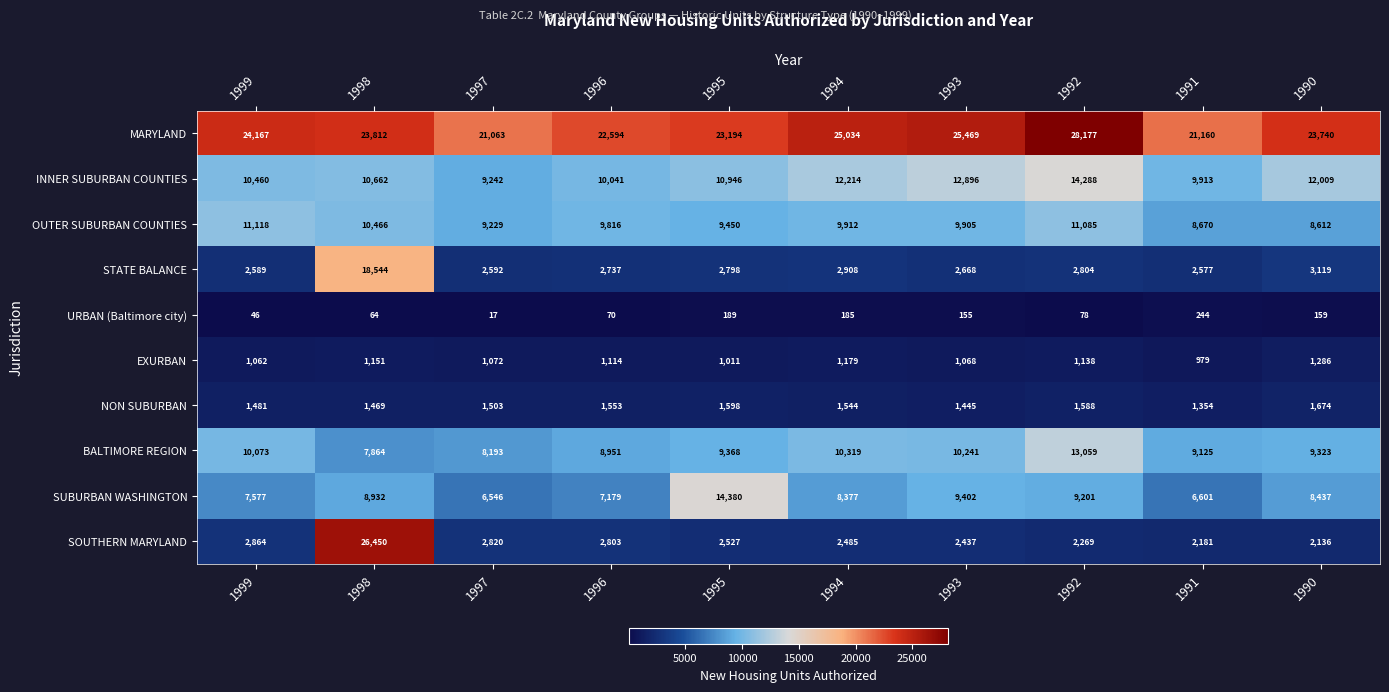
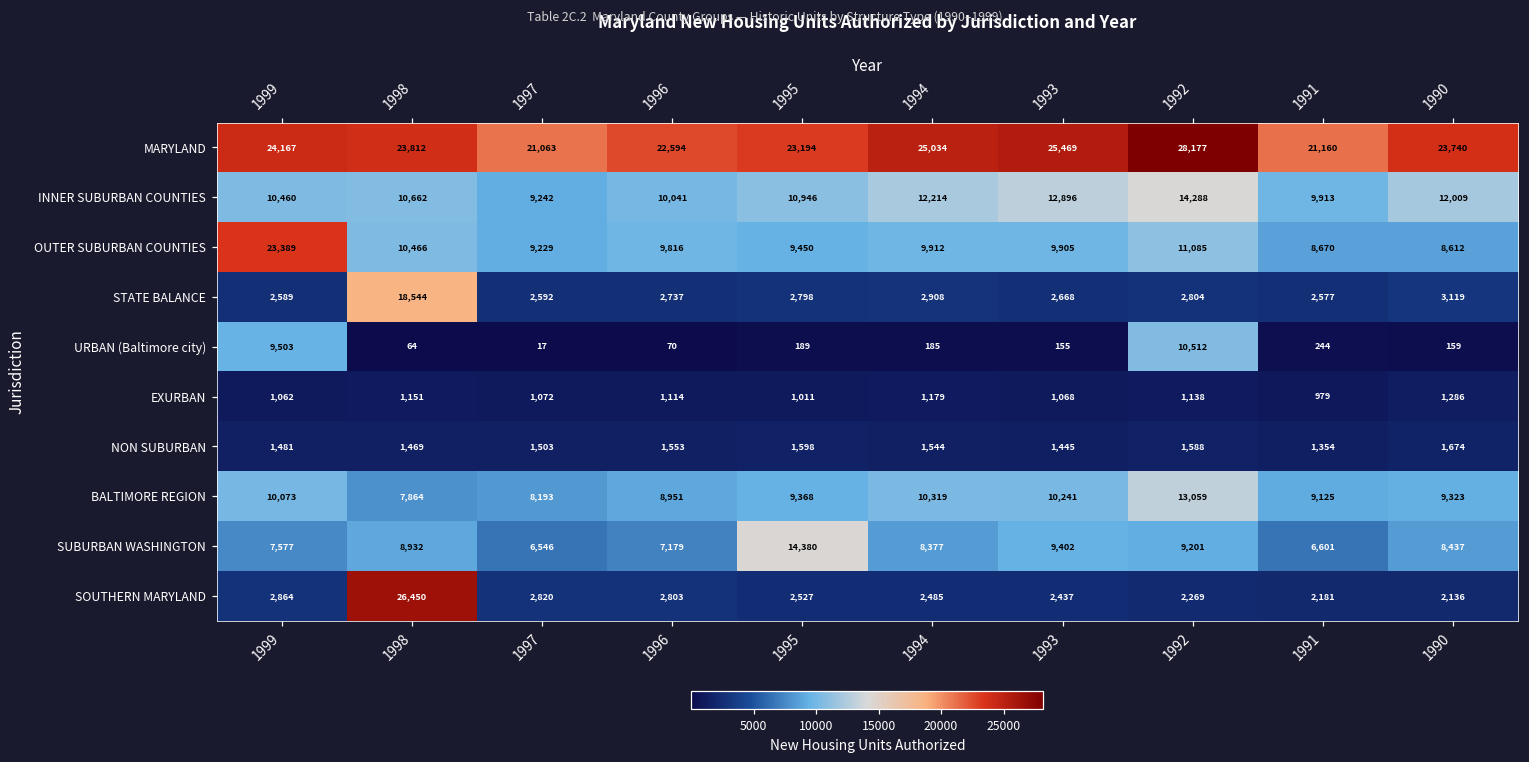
OUTER SUBURBAN COUNTIES, 1999: 11,118 -> 23,389
URBAN (Baltimore city), 1999: 46 -> 9,503
URBAN (Baltimore city), 1992: 78 -> 10,512
